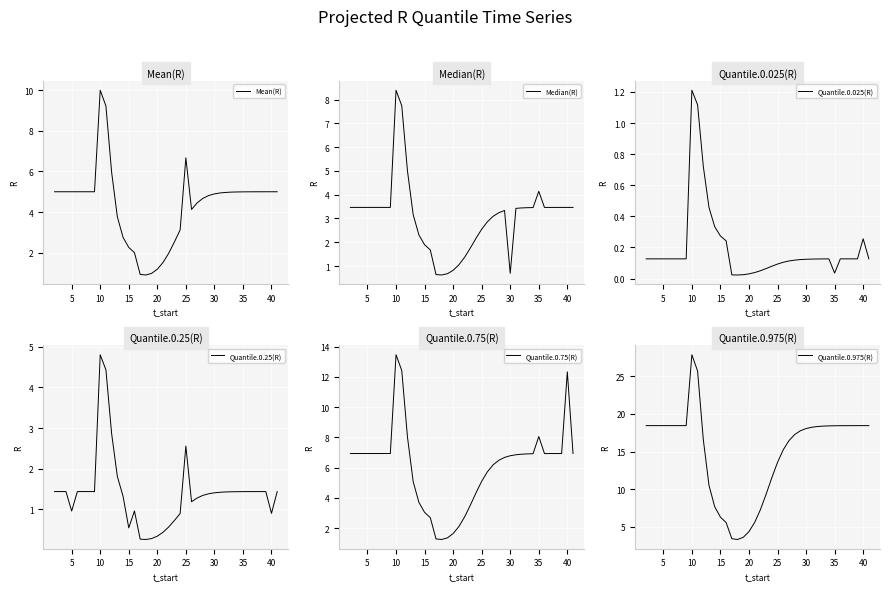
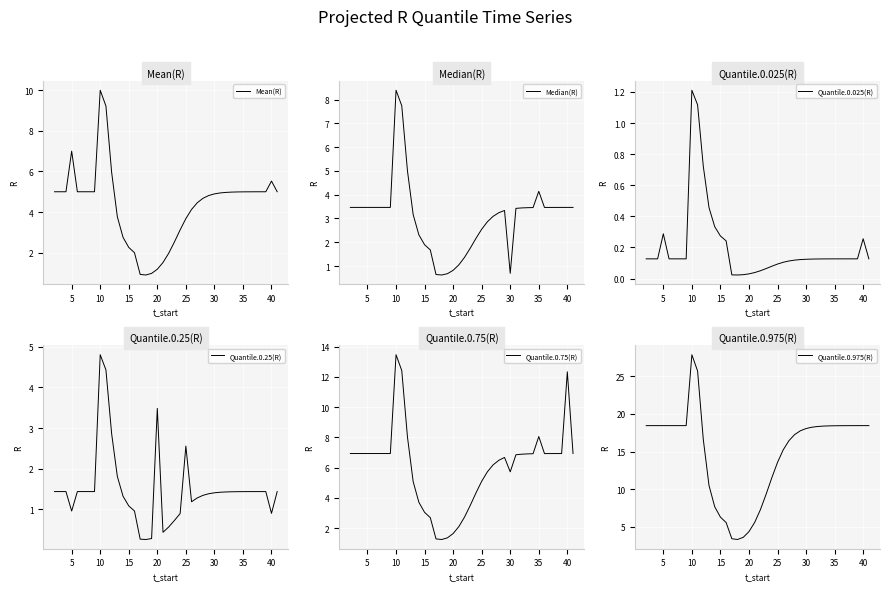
Mean(R), 5: 5 -> 7
Mean(R), 25: 6.7 -> 3.7
Mean(R), 40: 5.0 -> 5.5
Quantile.0.025(R), 5: 0.13 -> 0.29
Quantile.0.025(R), 35: 0.03 -> 0.13
Quantile.0.25(R), 15: 0.5 -> 1.1
Quantile.0.25(R), 20: 0.3 -> 3.5
Quantile.0.75(R), 30: 6.8 -> 5.7
